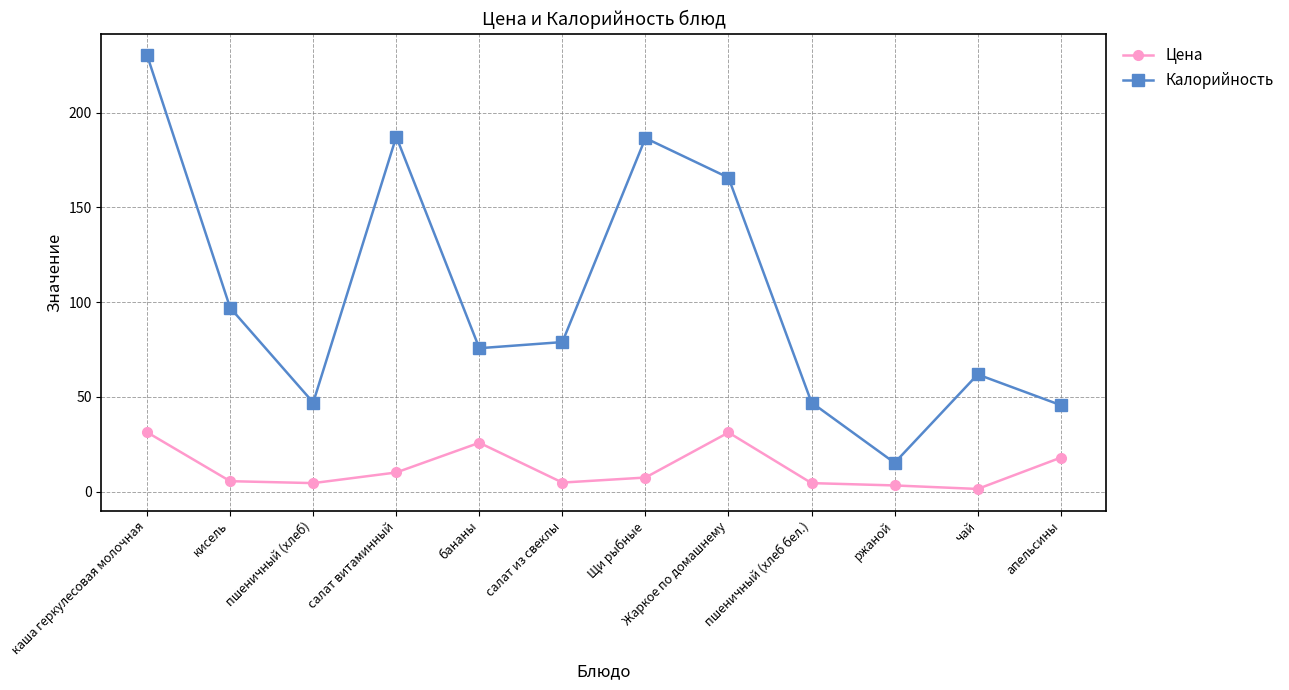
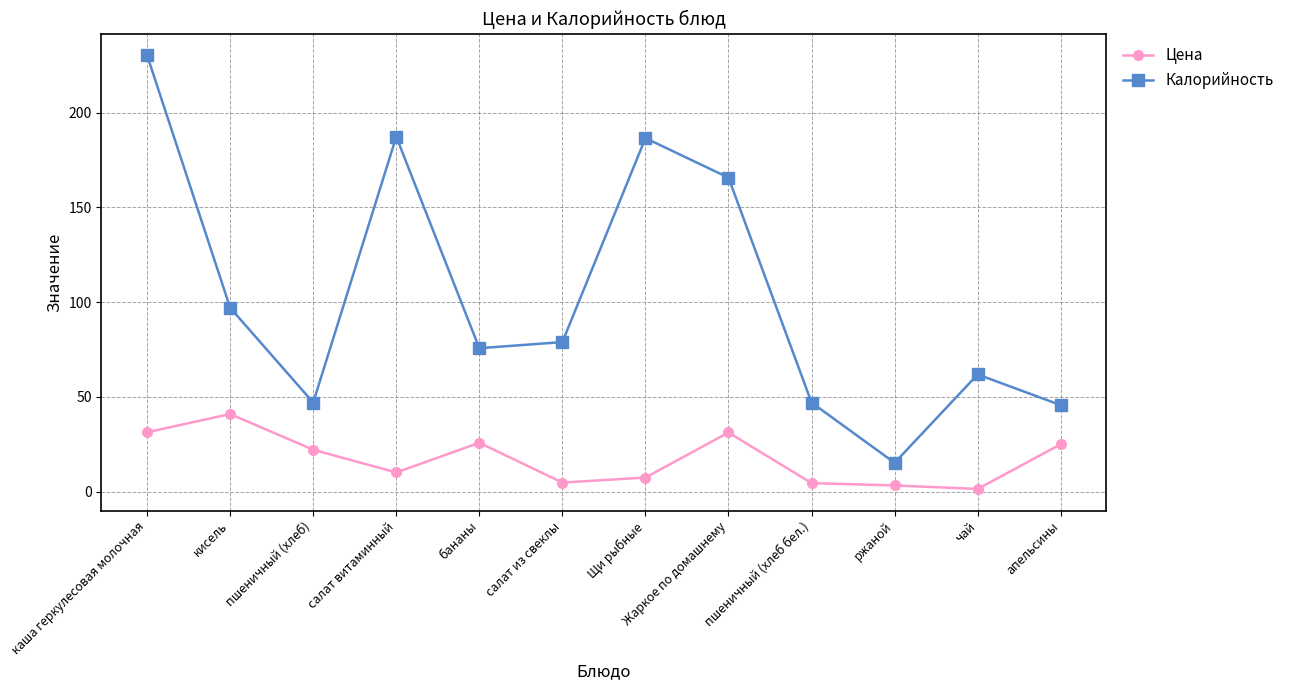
Цена, кисель: 6 -> 41
Цена, пшеничный (хлеб): 5 -> 22
Цена, апельсины: 18 -> 25
